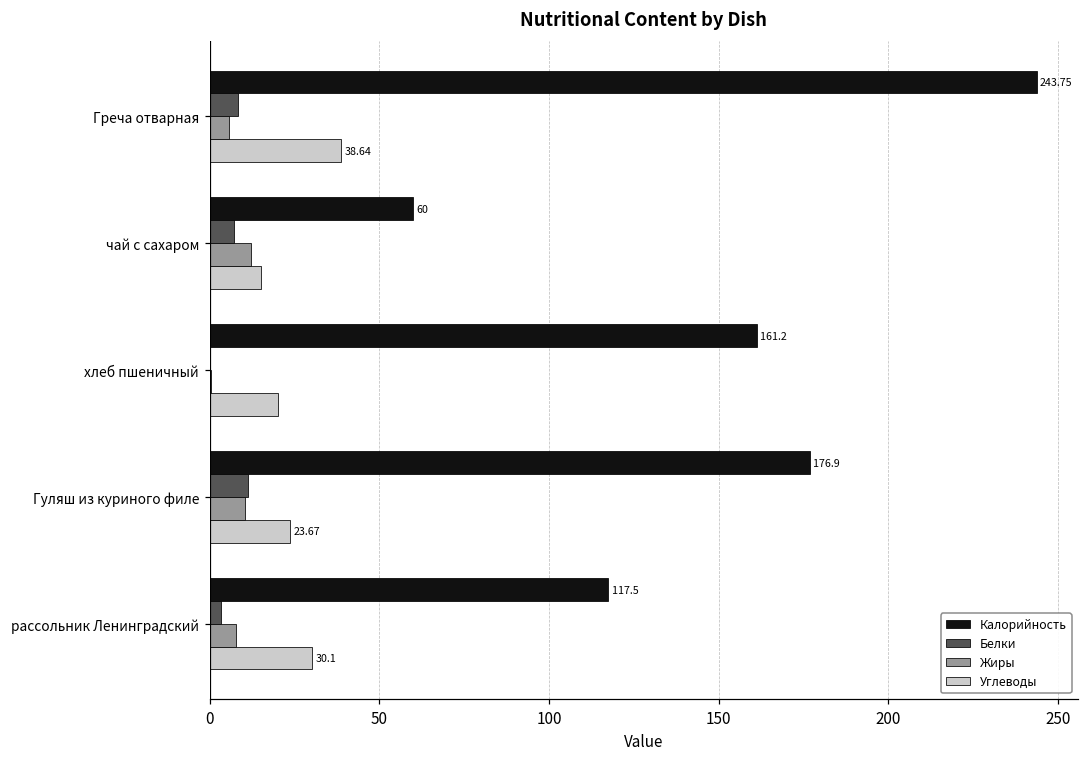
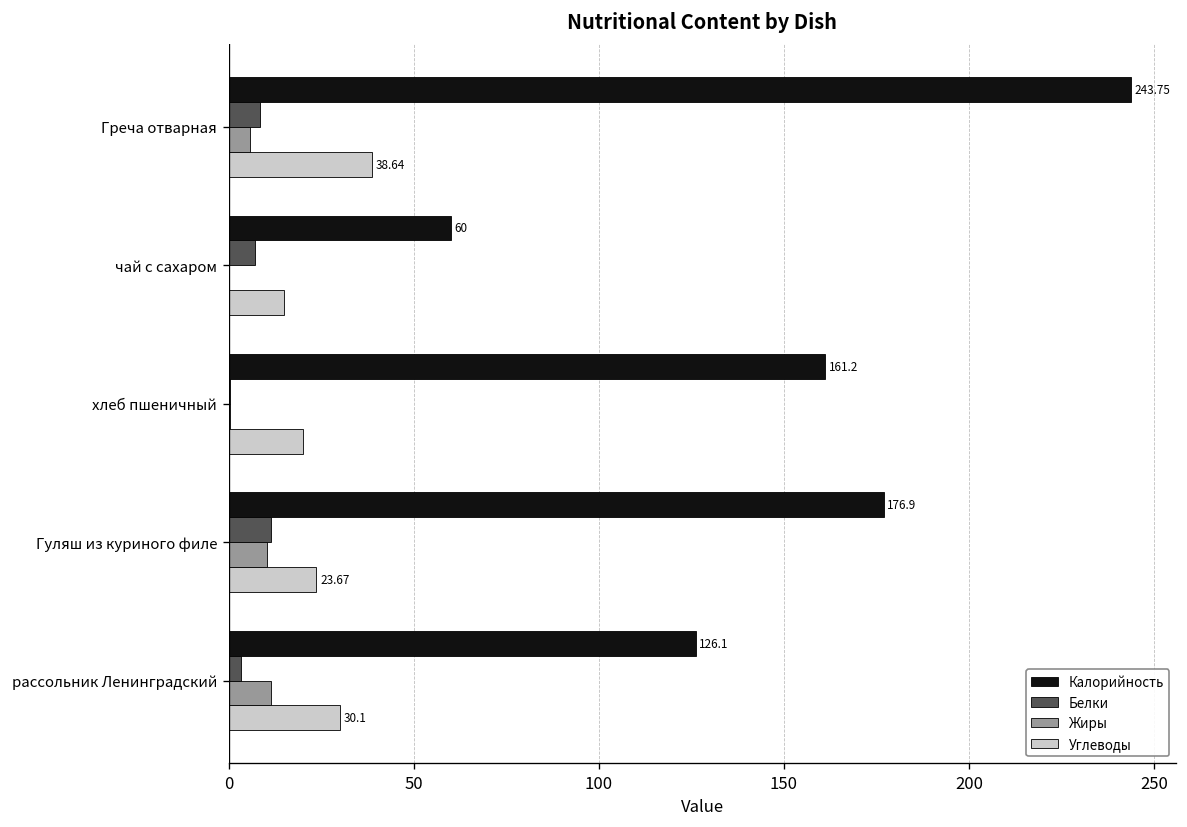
Жиры, чай с сахаром: 12 -> 0
Калорийность, рассольник Ленинградский: 117.5 -> 126.1
Жиры, рассольник Ленинградский: 8 -> 11
